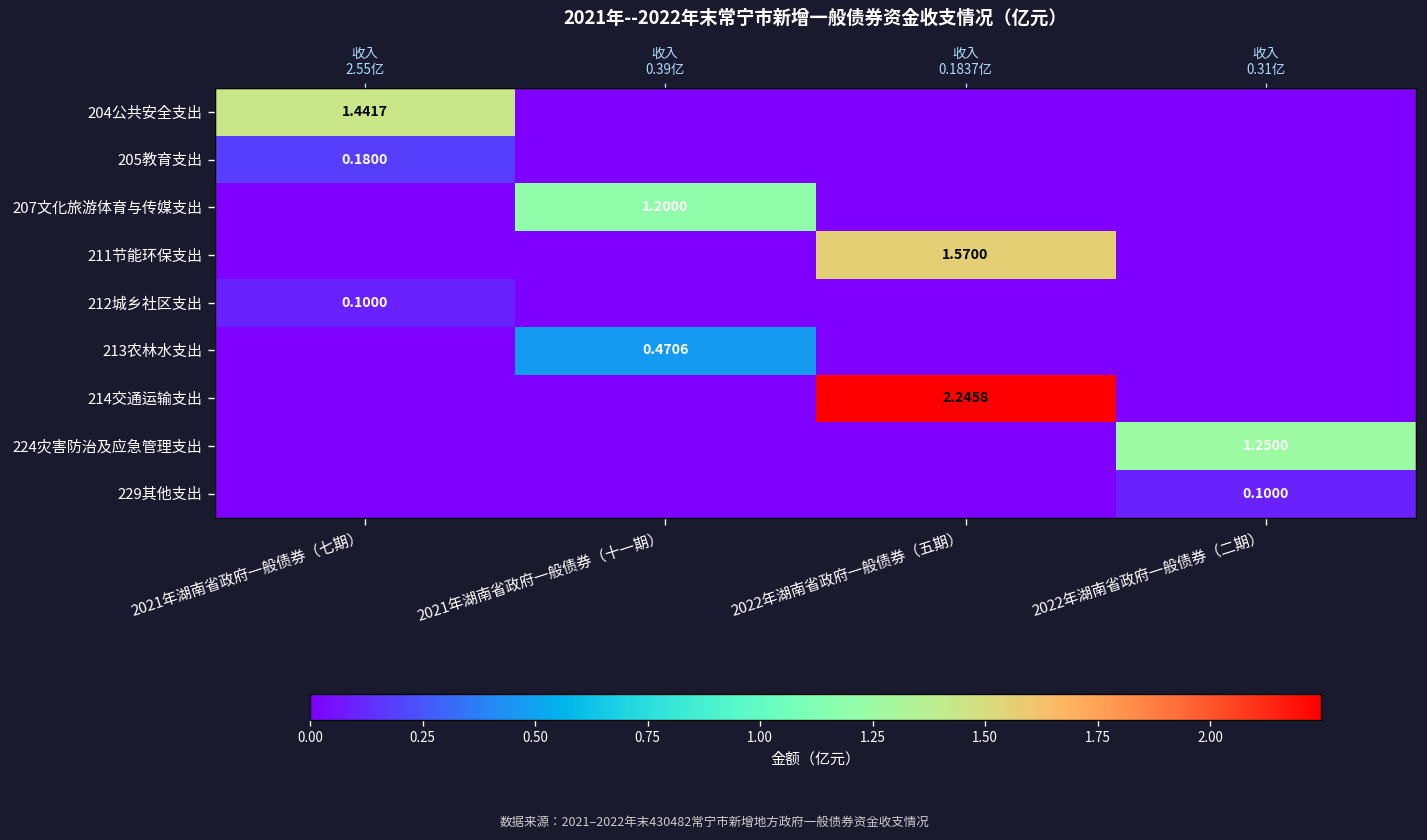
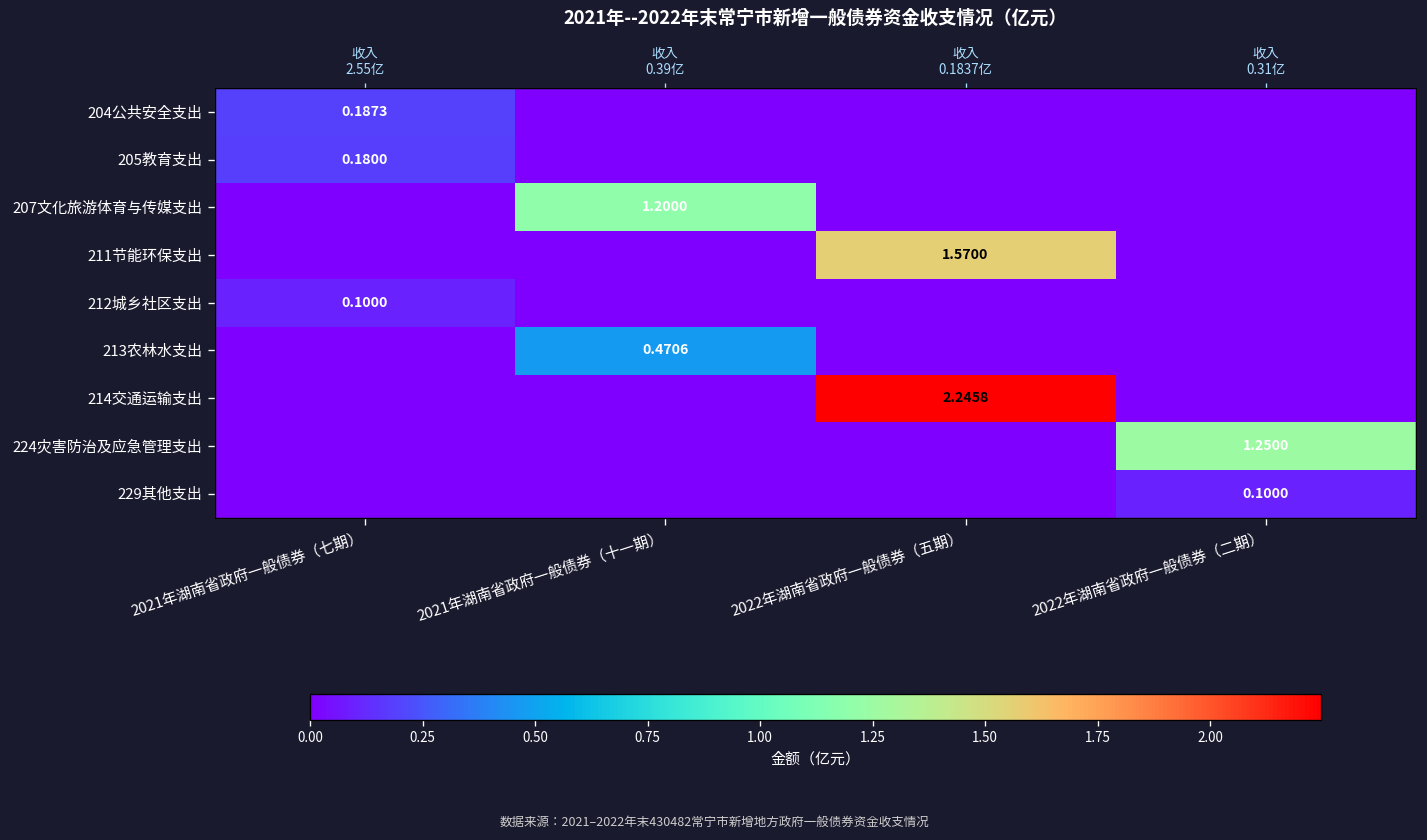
204公共安全支出, 2021年湖南省政府一般债券（七期）: 1.4417 -> 0.1873
